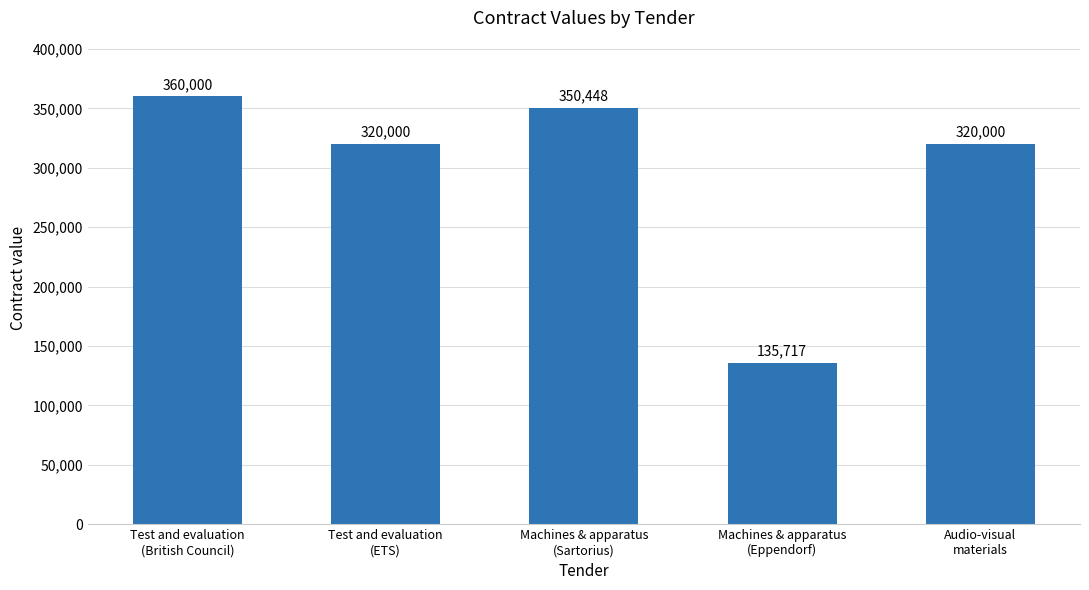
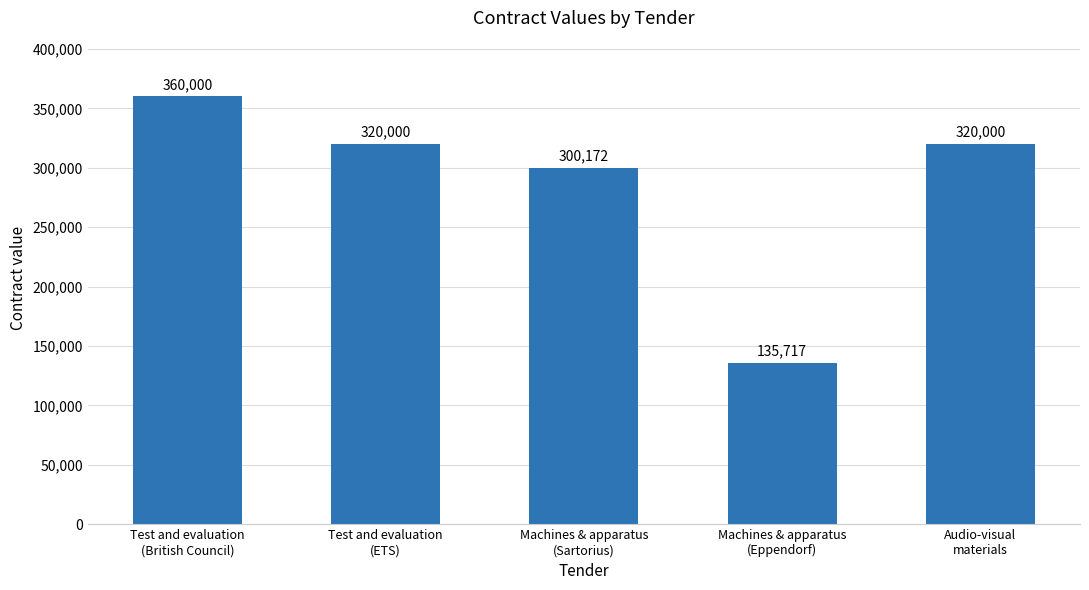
Machines & apparatus (Sartorius): 350,448 -> 300,172
